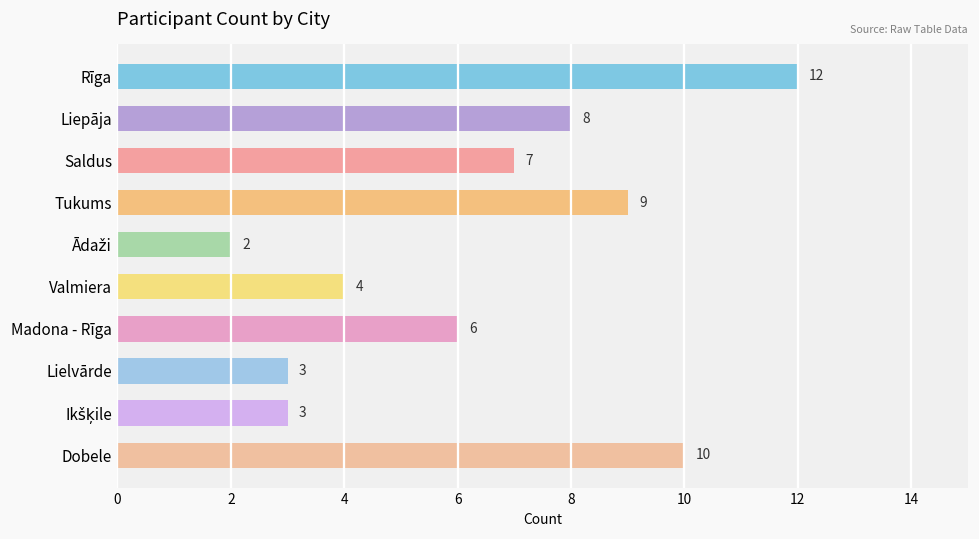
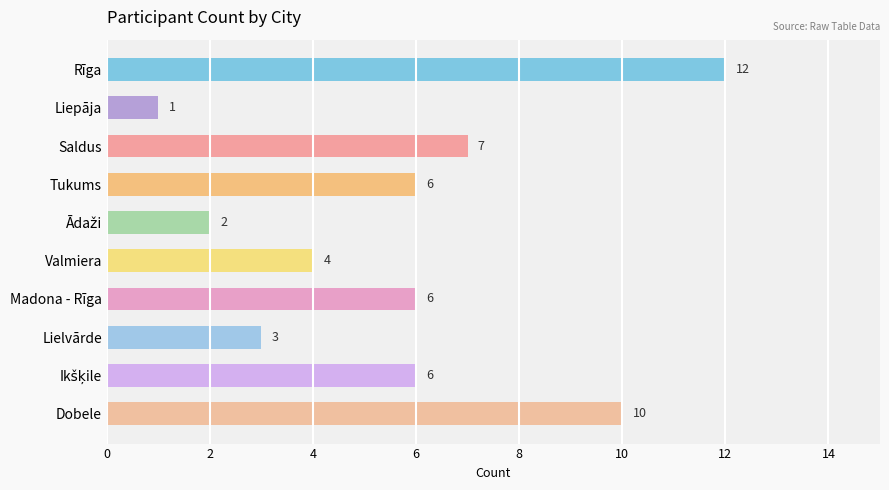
Liepāja: 8 -> 1
Tukums: 9 -> 6
Ikšķile: 3 -> 6
